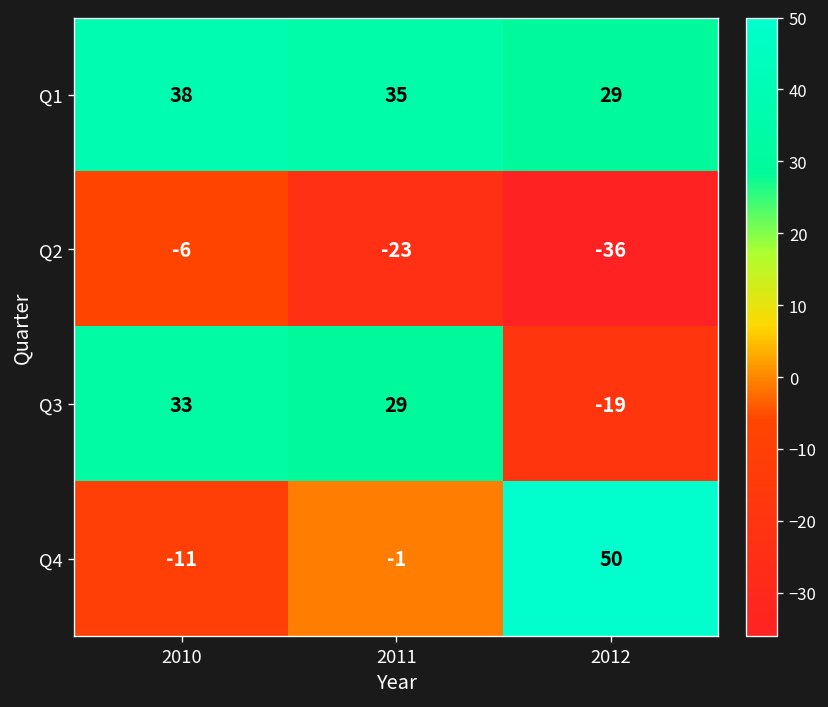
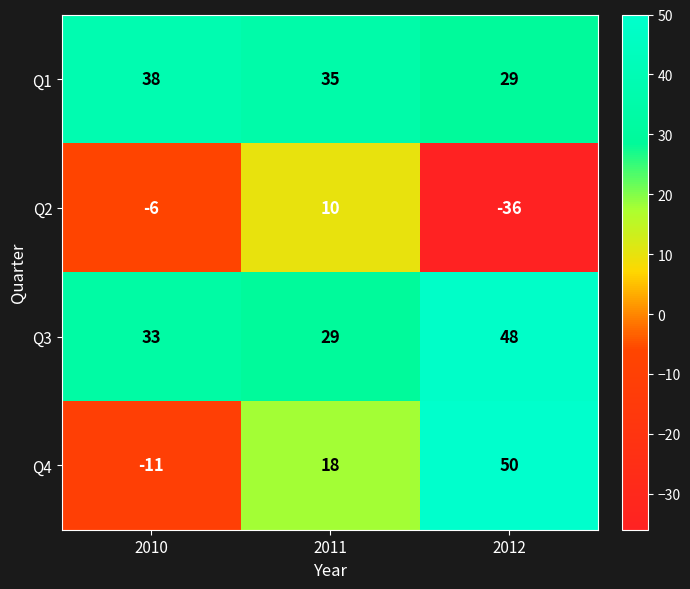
Q2, 2011: -23 -> 10
Q3, 2012: -19 -> 48
Q4, 2011: -1 -> 18
